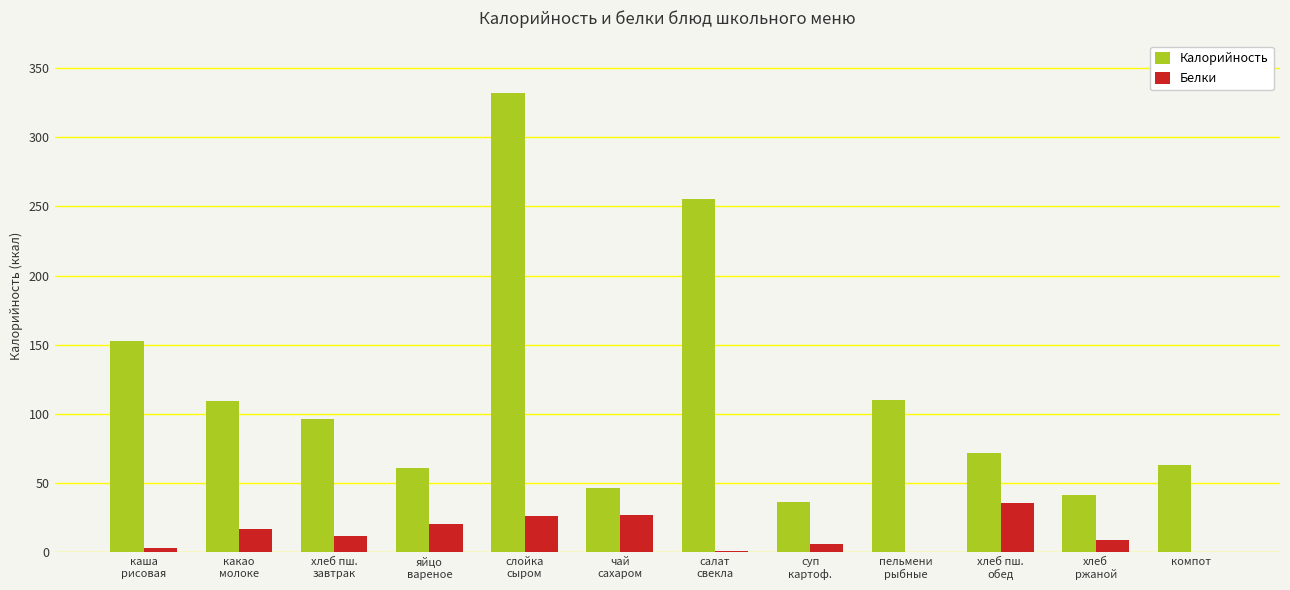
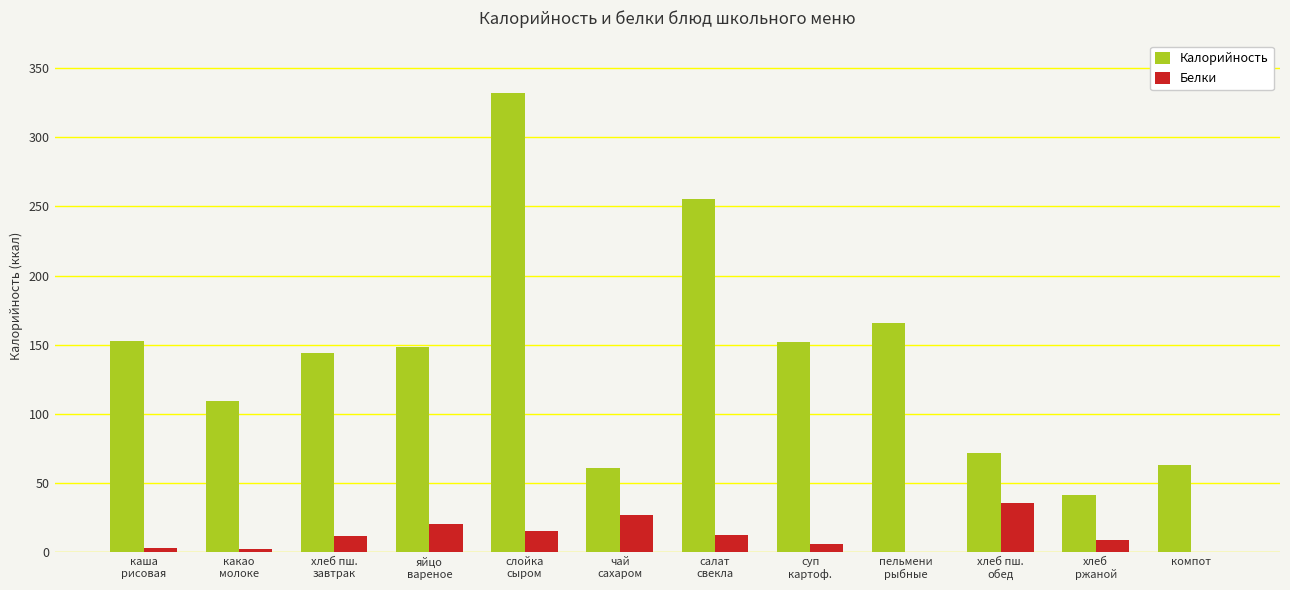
Белки, какао молоке: 16 -> 3
Калорийность, хлеб пш. завтрак: 96 -> 144
Калорийность, яйцо вареное: 61 -> 148
Белки, слойка сыром: 26 -> 15
Калорийность, чай сахаром: 46 -> 61
Белки, салат свекла: 1 -> 12
Калорийность, суп картоф.: 36 -> 152
Калорийность, пельмени рыбные: 110 -> 166
